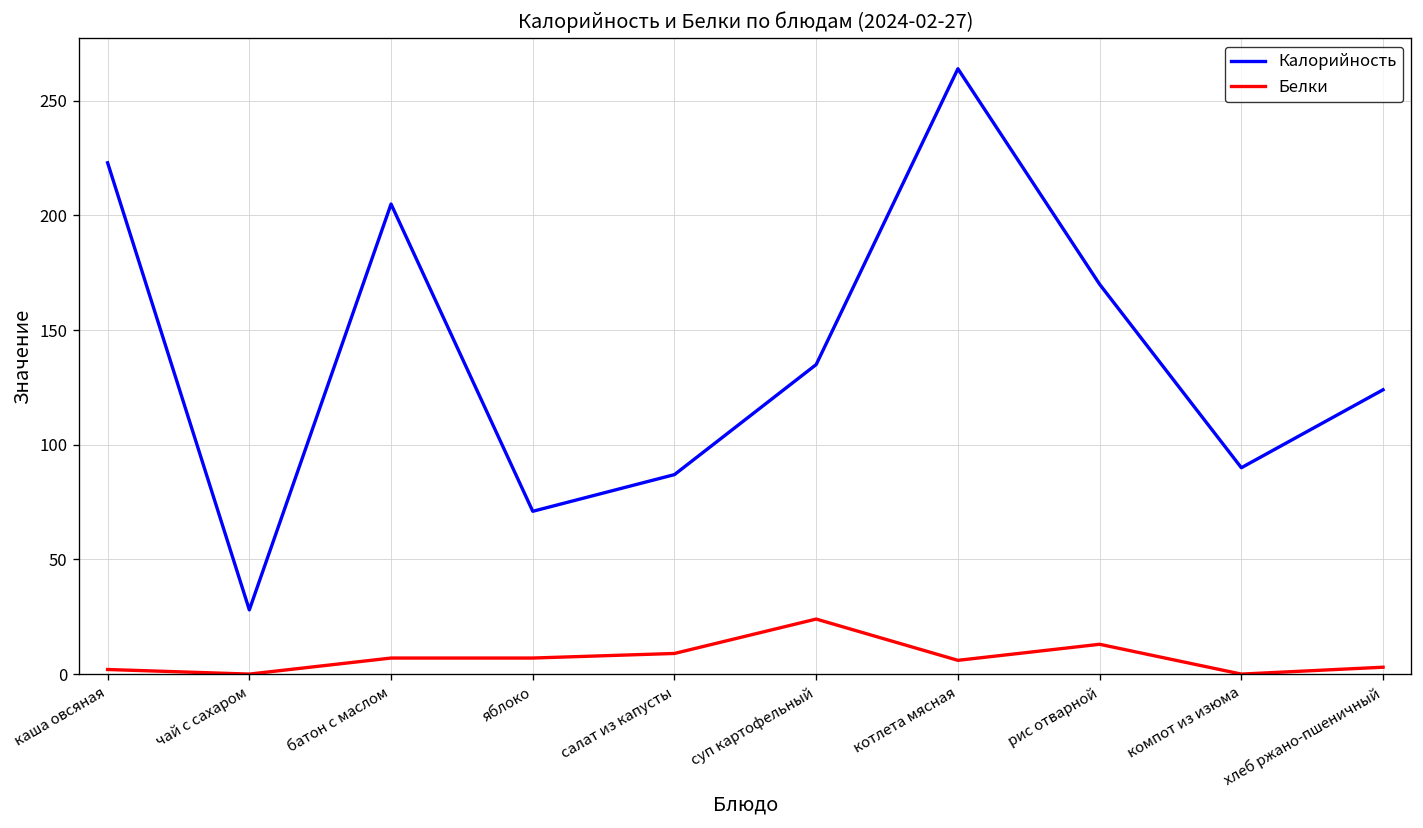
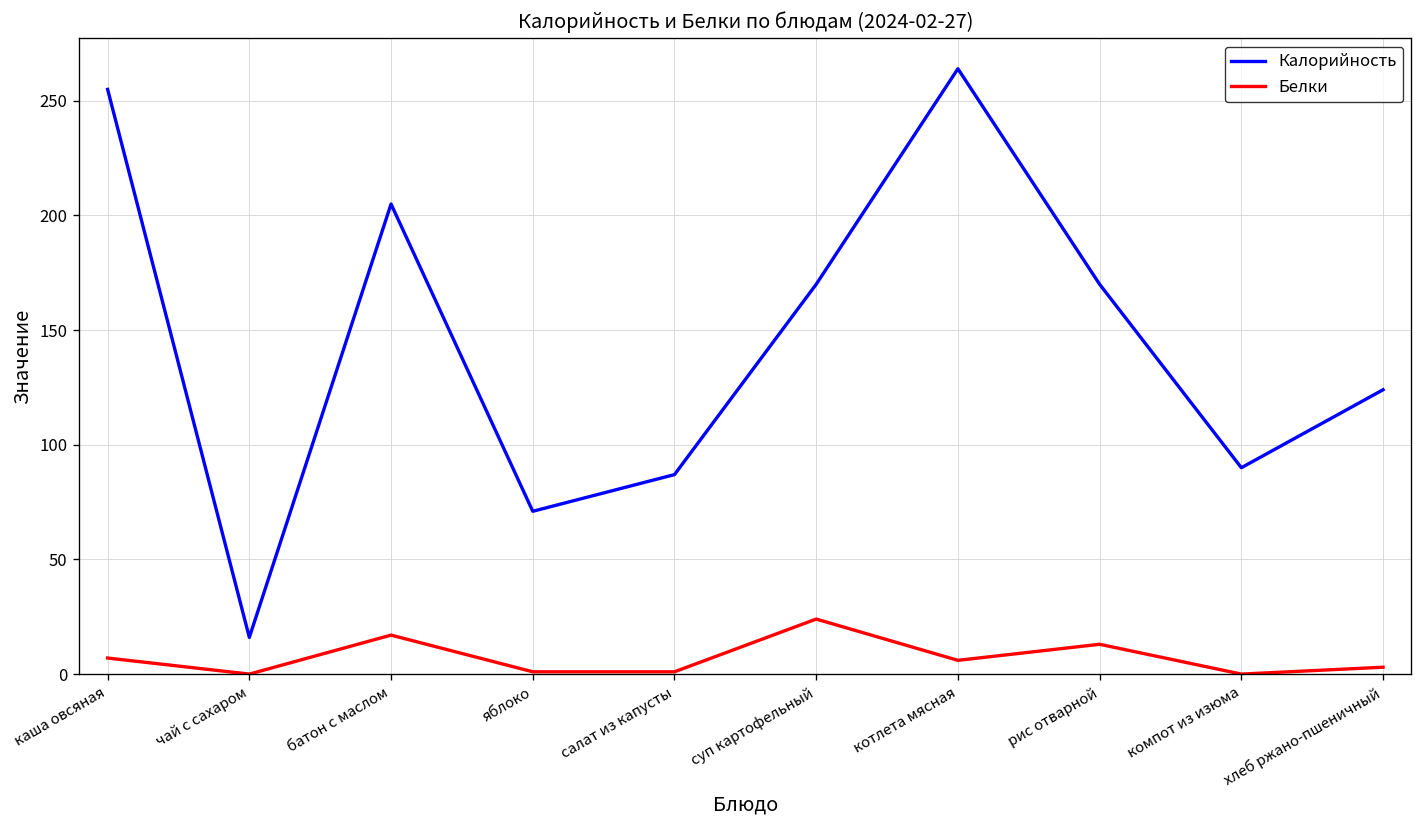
Калорийность, каша овсяная: 223 -> 255
Белки, каша овсяная: 2 -> 7
Калорийность, чай с сахаром: 28 -> 16
Белки, батон с маслом: 7 -> 17
Белки, яблоко: 7 -> 1
Белки, салат из капусты: 9 -> 1
Калорийность, суп картофельный: 135 -> 170
